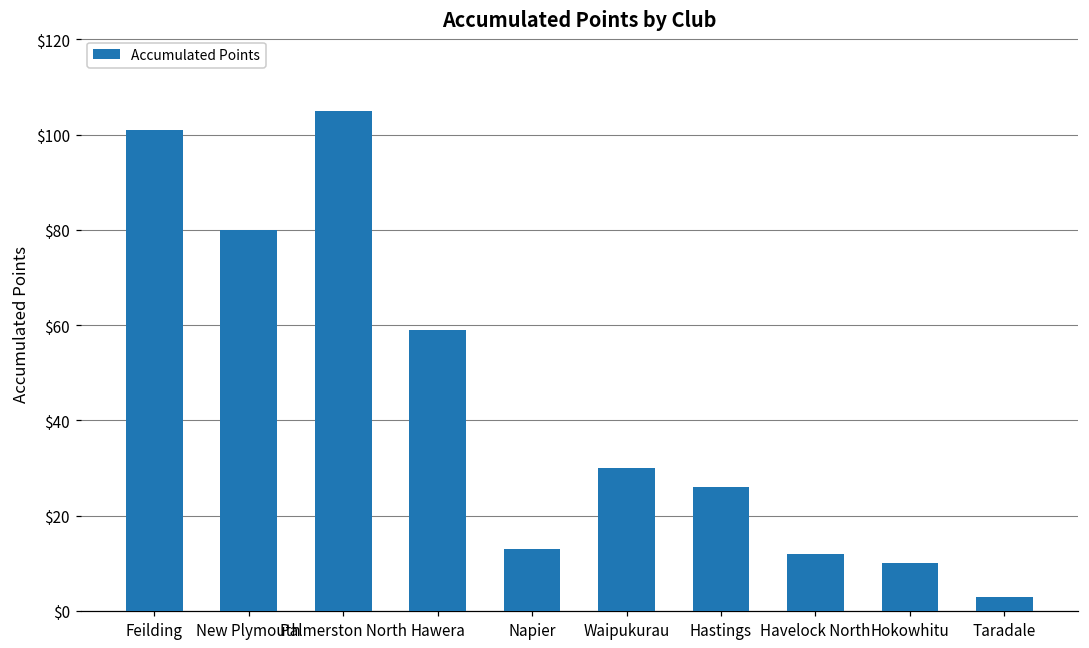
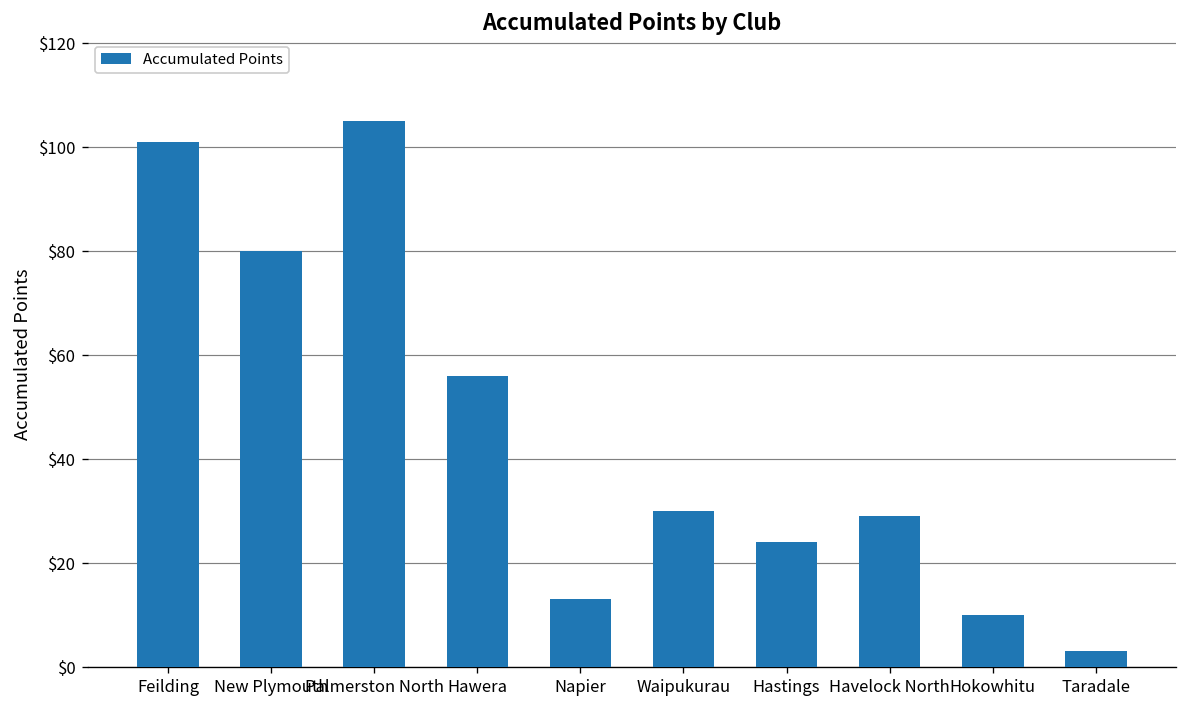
Hawera: $59 -> $56
Hastings: $26 -> $24
Havelock North: $12 -> $29
